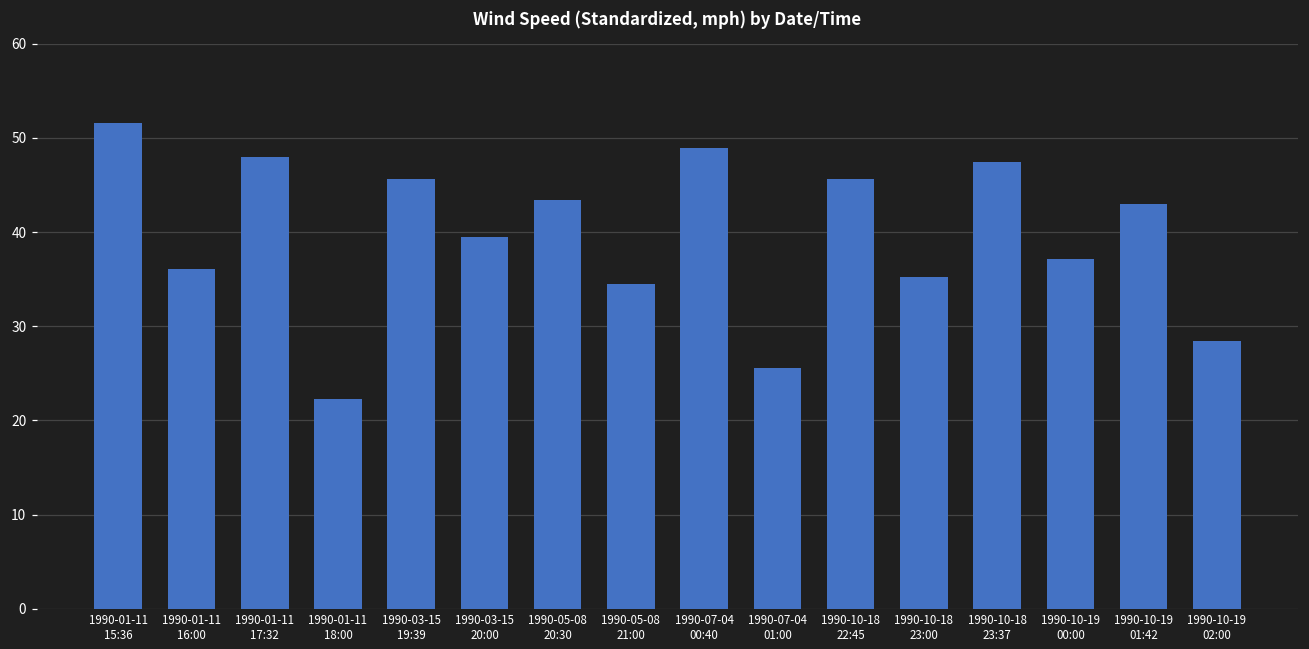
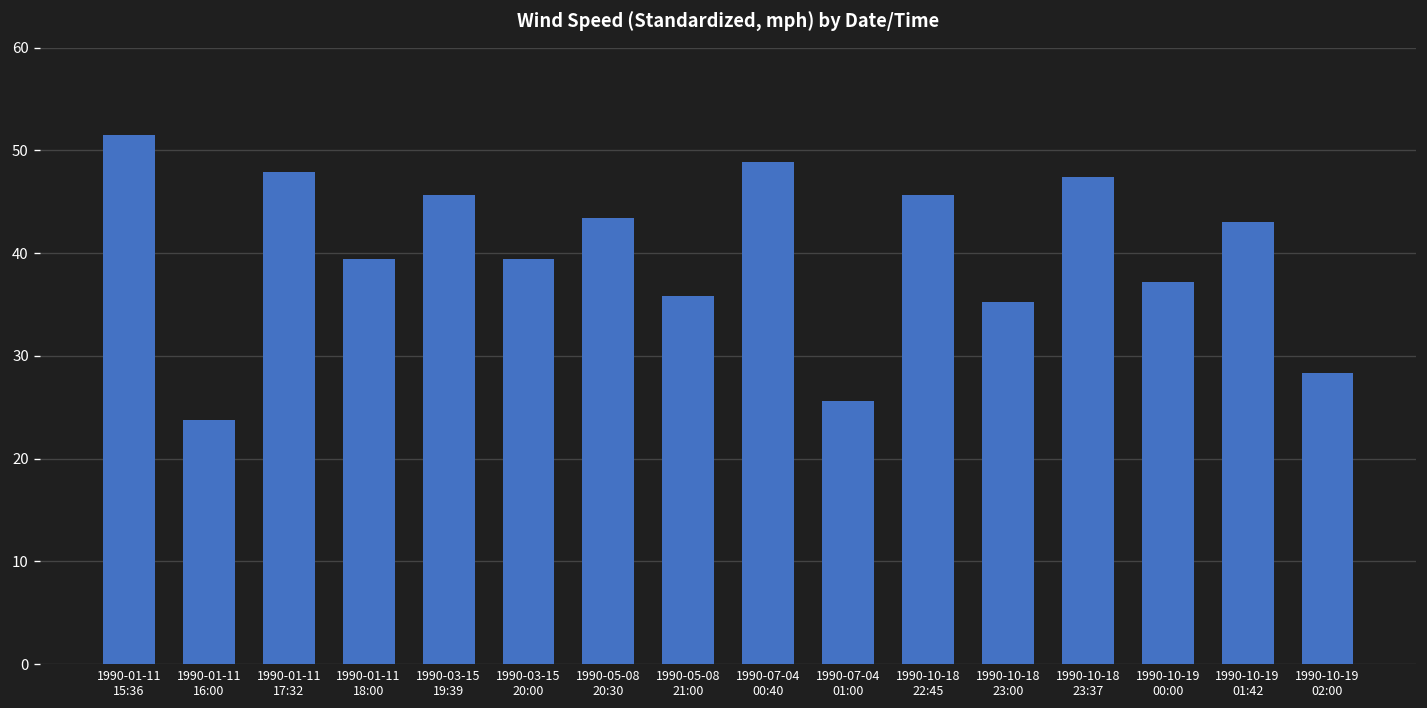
1990-01-11 16:00: 36 -> 24
1990-01-11 18:00: 22 -> 39
1990-05-08 21:00: 34 -> 36
